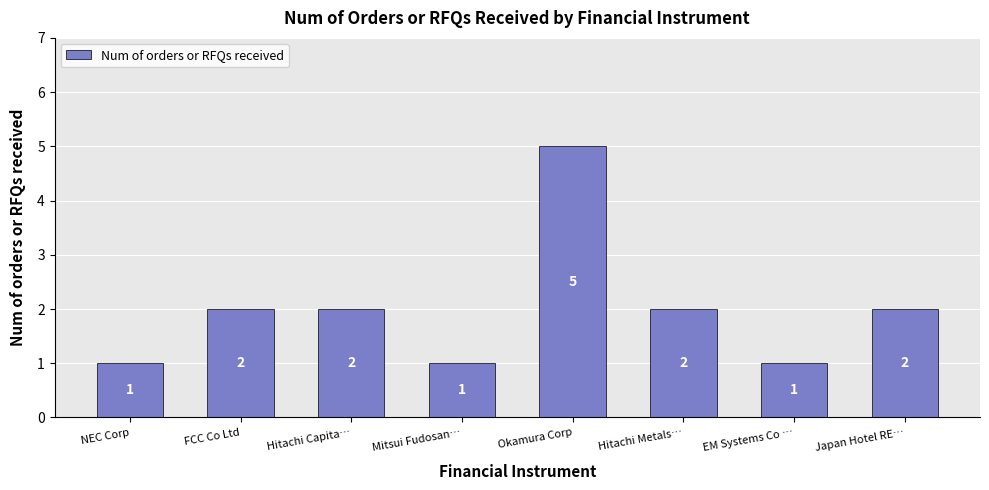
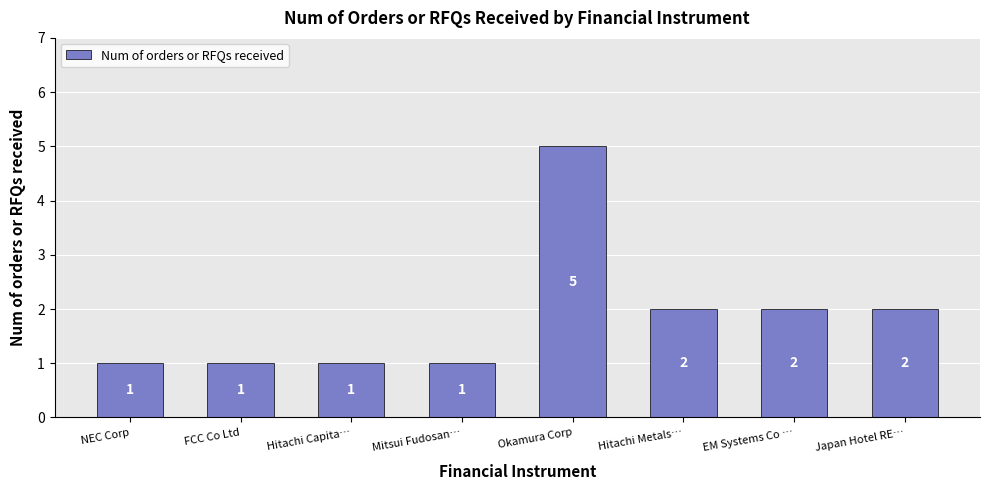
FCC Co Ltd: 2 -> 1
Hitachi Capita…: 2 -> 1
EM Systems Co …: 1 -> 2
